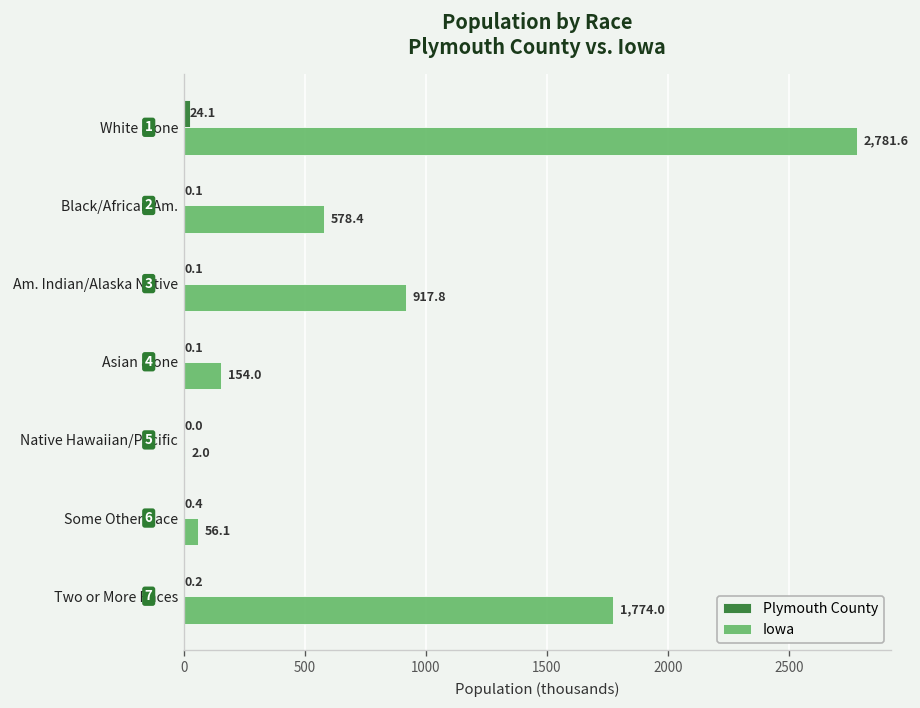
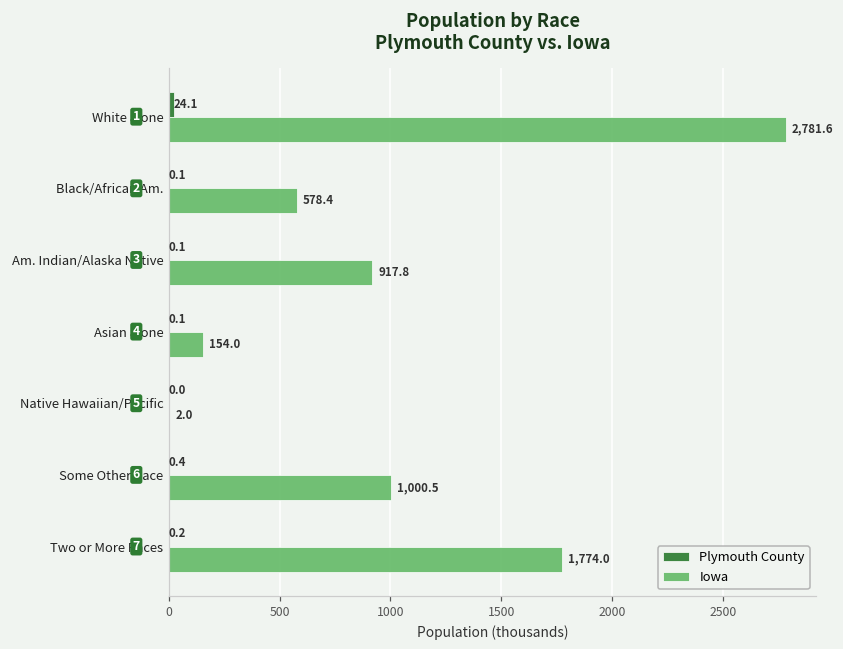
Iowa, Some Other Race: 56.1 -> 1,000.5
